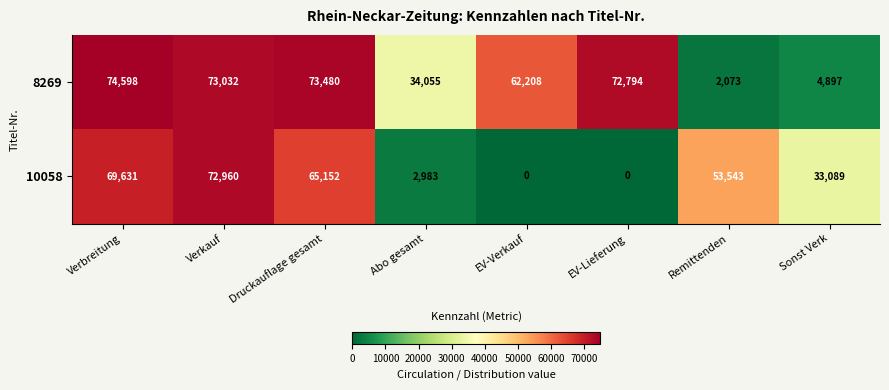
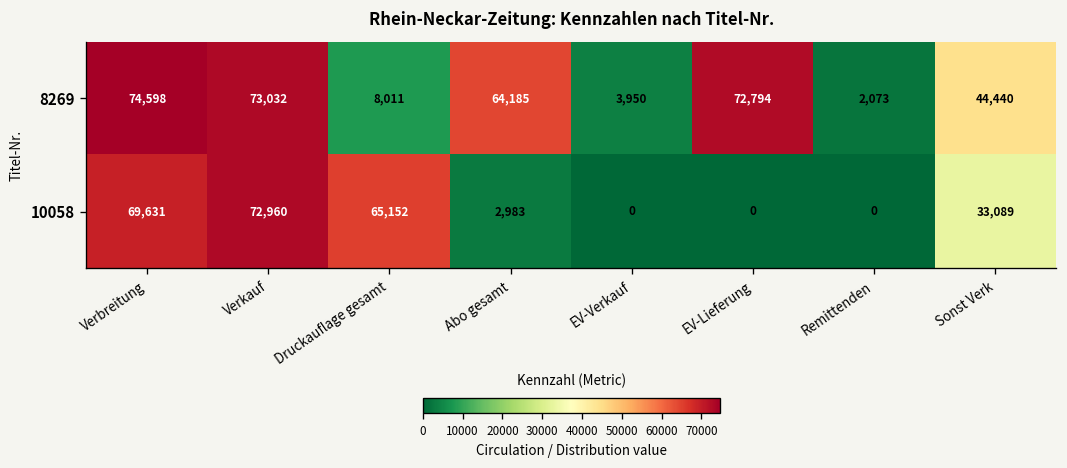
8269, Druckauflage gesamt: 73,480 -> 8,011
8269, Abo gesamt: 34,055 -> 64,185
8269, EV-Verkauf: 62,208 -> 3,950
8269, Sonst Verk: 4,897 -> 44,440
10058, Remittenden: 53,543 -> 0
